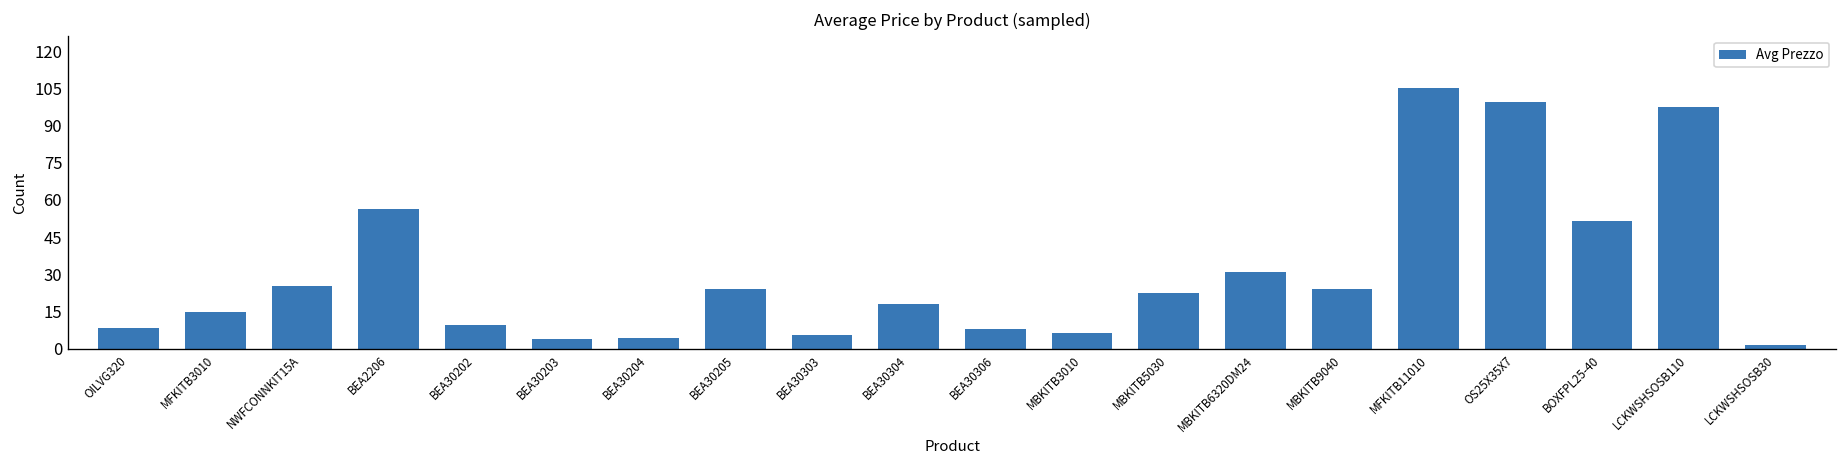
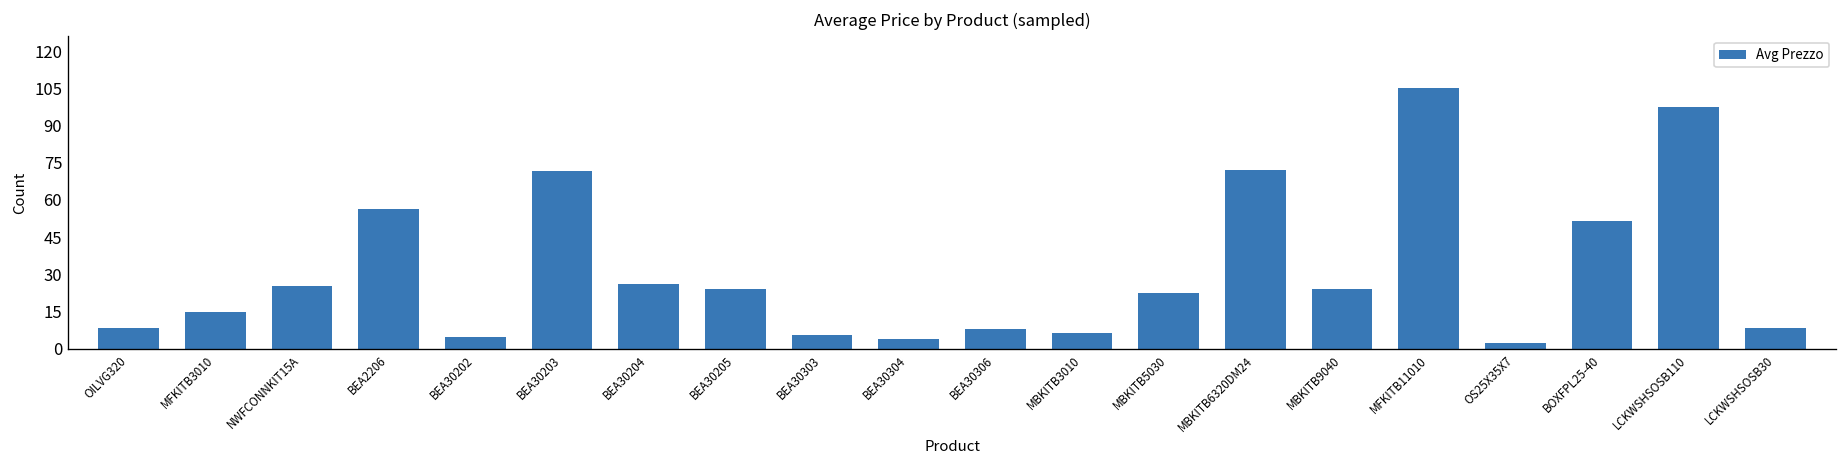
BEA30202: 9 -> 5
BEA30203: 4 -> 72
BEA30204: 4 -> 26
BEA30304: 18 -> 4
MBKITB6320DM24: 31 -> 72
OS25X35X7: 100 -> 2
LCKWSHSOSB30: 1 -> 8
